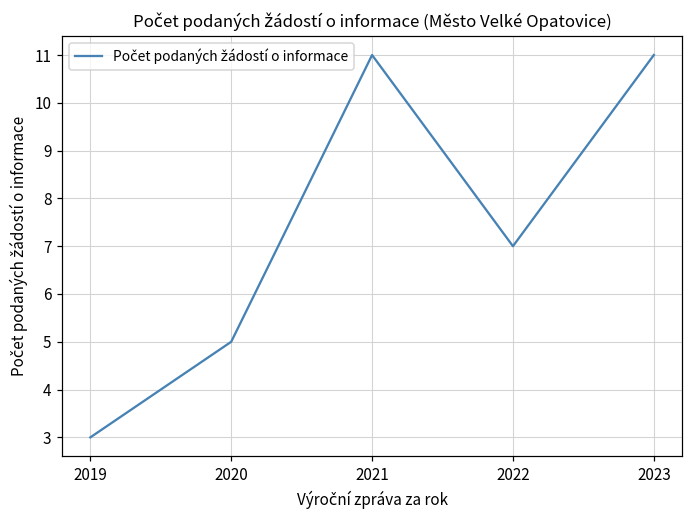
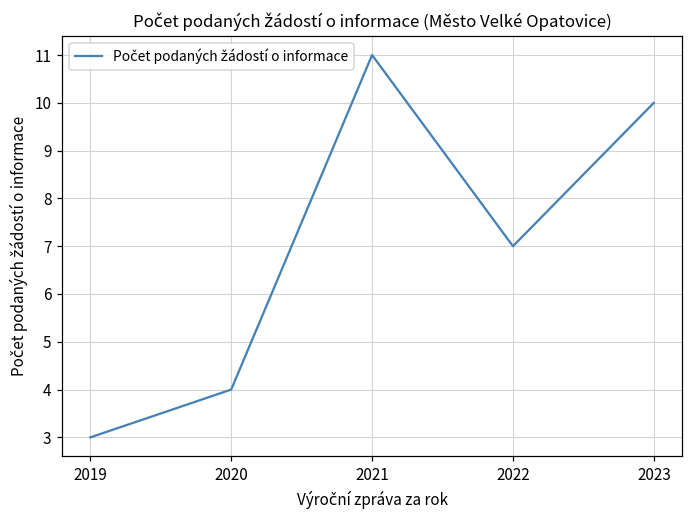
2020: 5 -> 4
2023: 11 -> 10
